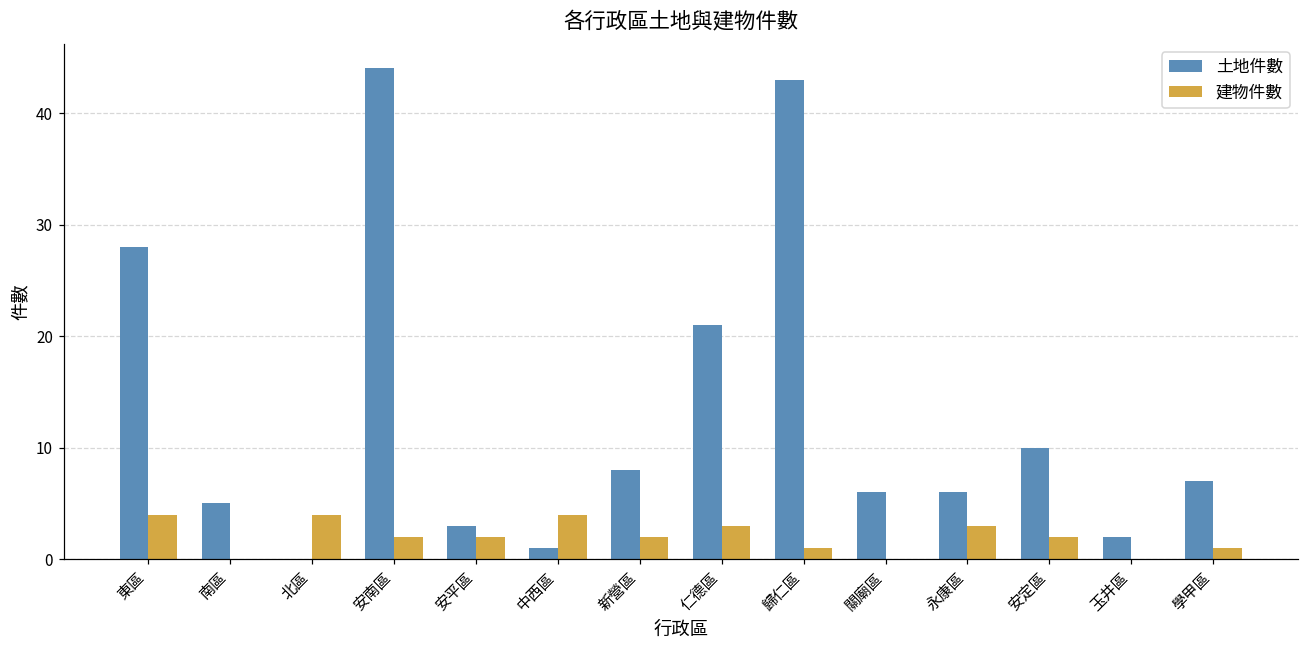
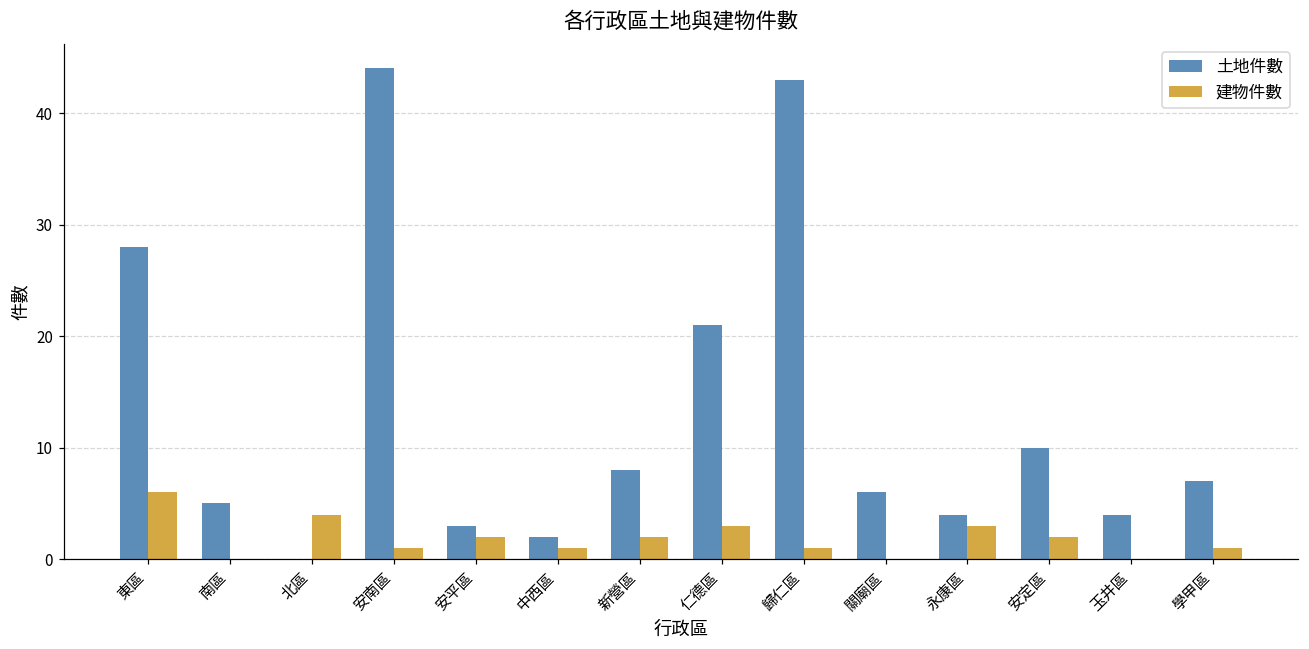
建物件數, 東區: 4 -> 6
建物件數, 安南區: 2 -> 1
土地件數, 中西區: 1 -> 2
建物件數, 中西區: 4 -> 1
土地件數, 永康區: 6 -> 4
土地件數, 玉井區: 2 -> 4
